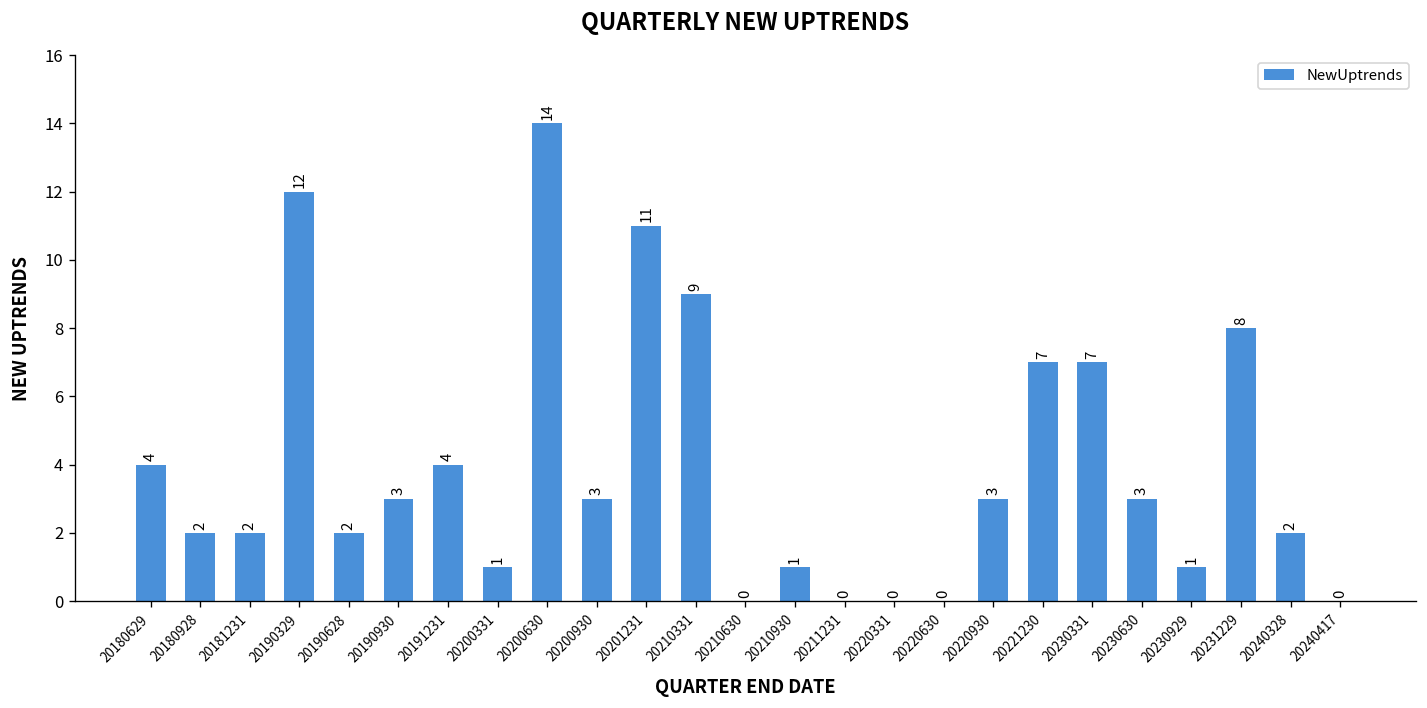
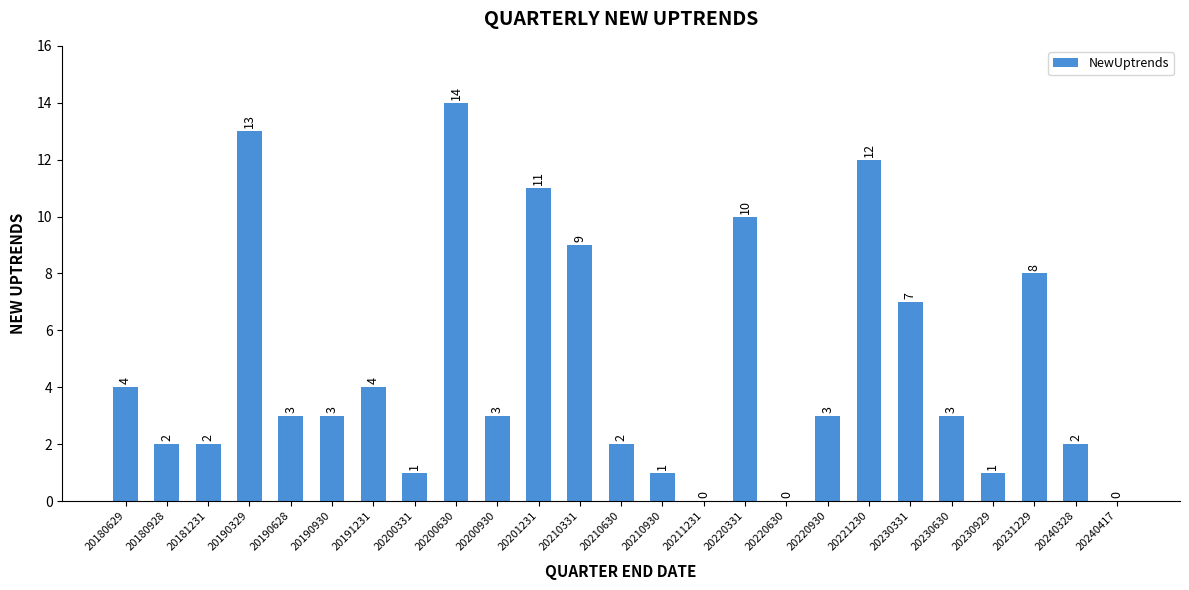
20190329: 12 -> 13
20190628: 2 -> 3
20210630: 0 -> 2
20220331: 0 -> 10
20221230: 7 -> 12
